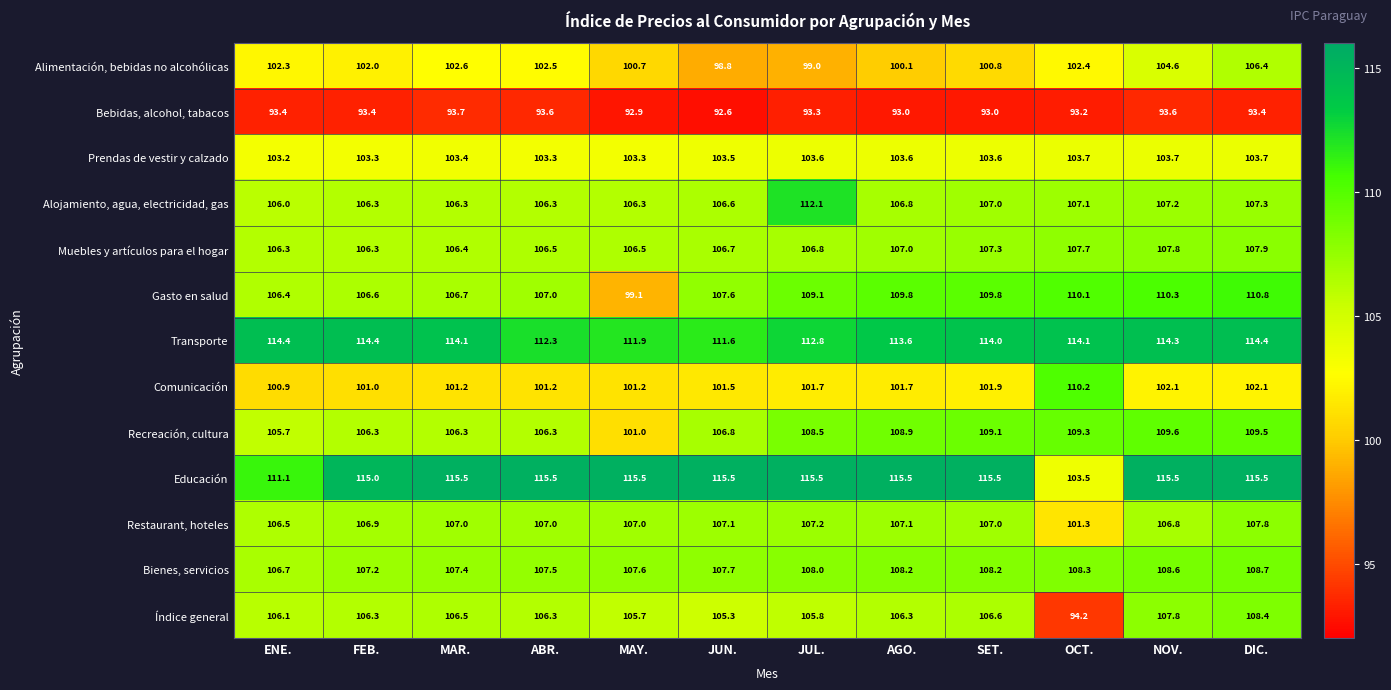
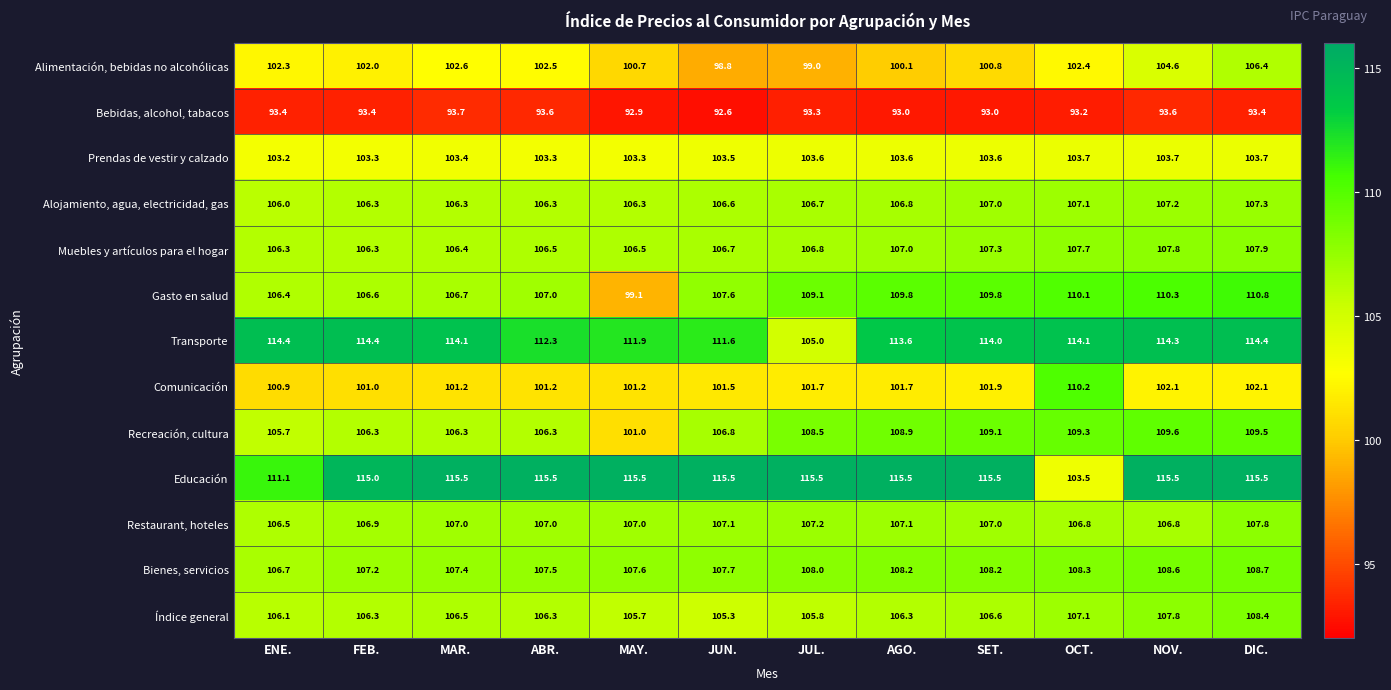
Alojamiento, agua, electricidad, gas, JUL.: 112.1 -> 106.7
Transporte, JUL.: 112.8 -> 105.0
Restaurant, hoteles, OCT.: 101.3 -> 106.8
Índice general, OCT.: 94.2 -> 107.1
